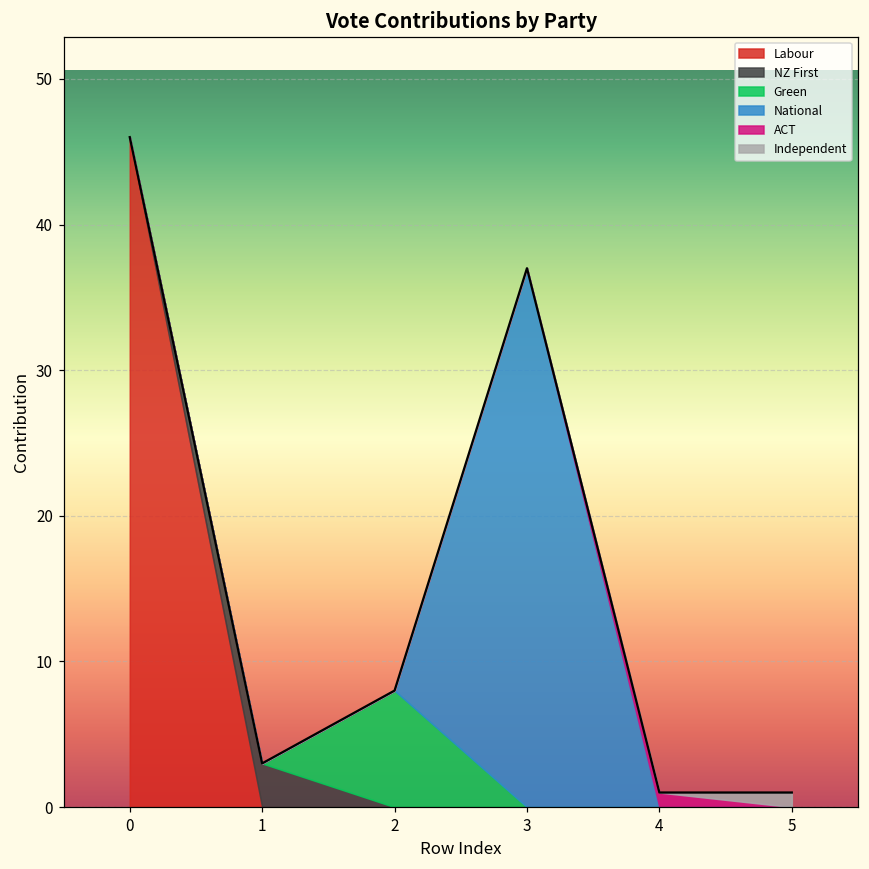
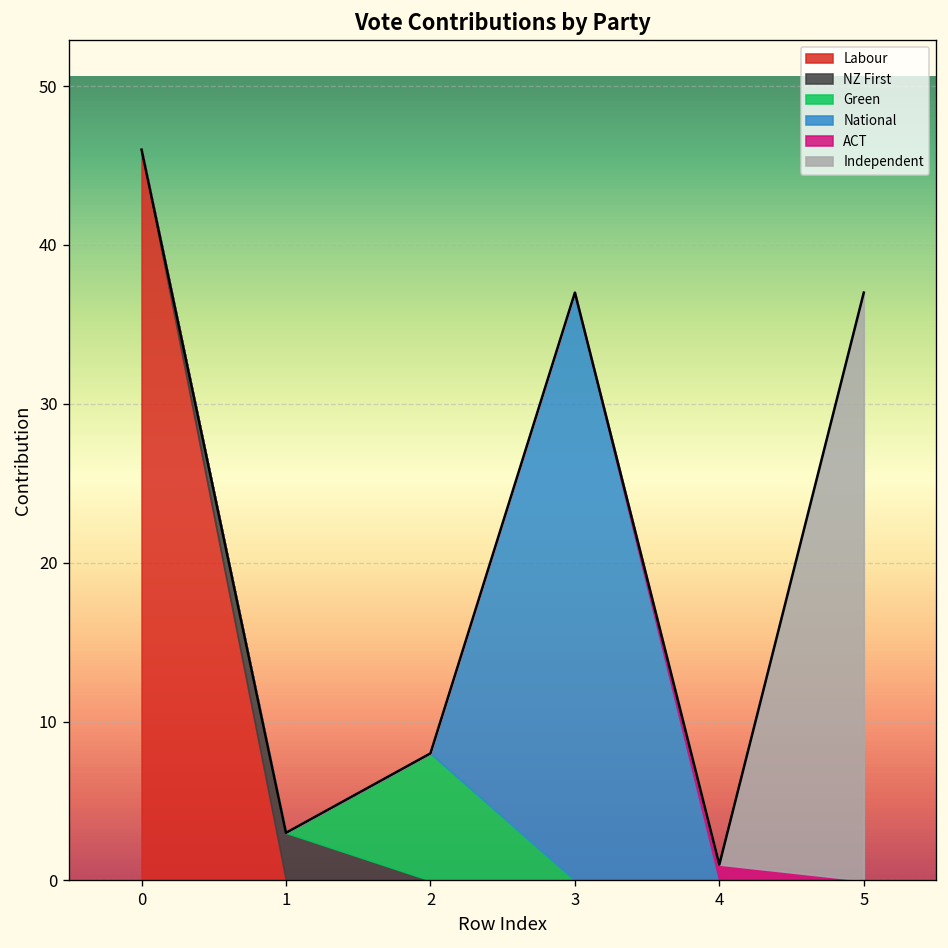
Independent, 5: 1 -> 37
